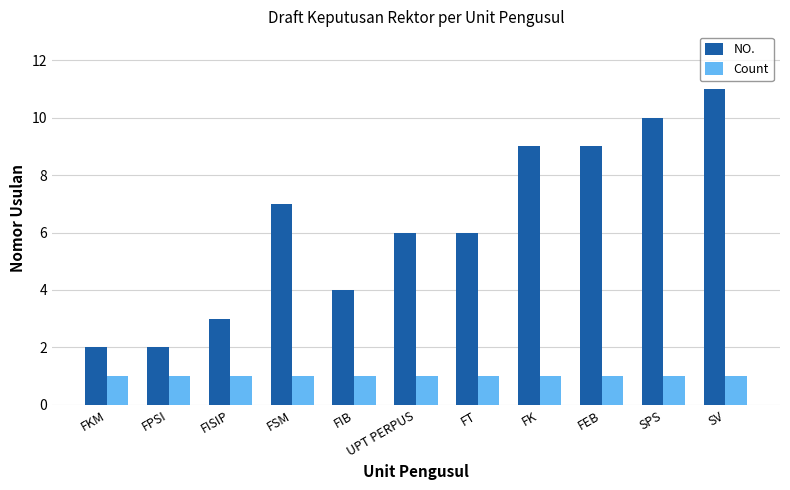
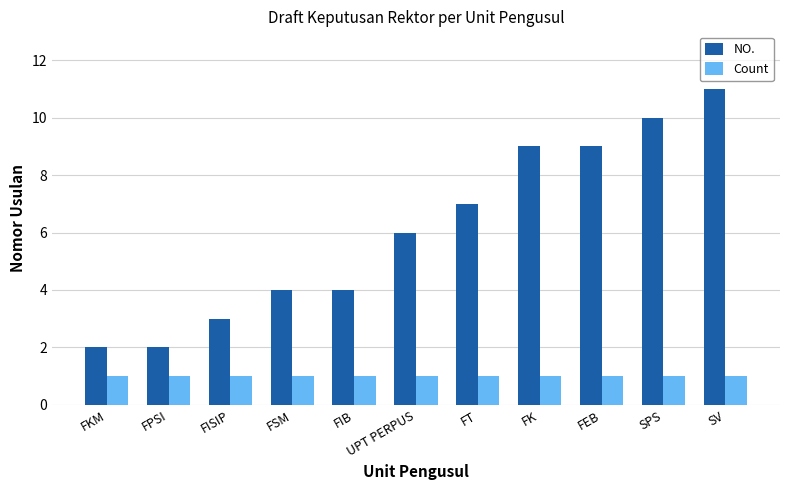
NO., FSM: 7 -> 4
NO., FT: 6 -> 7
